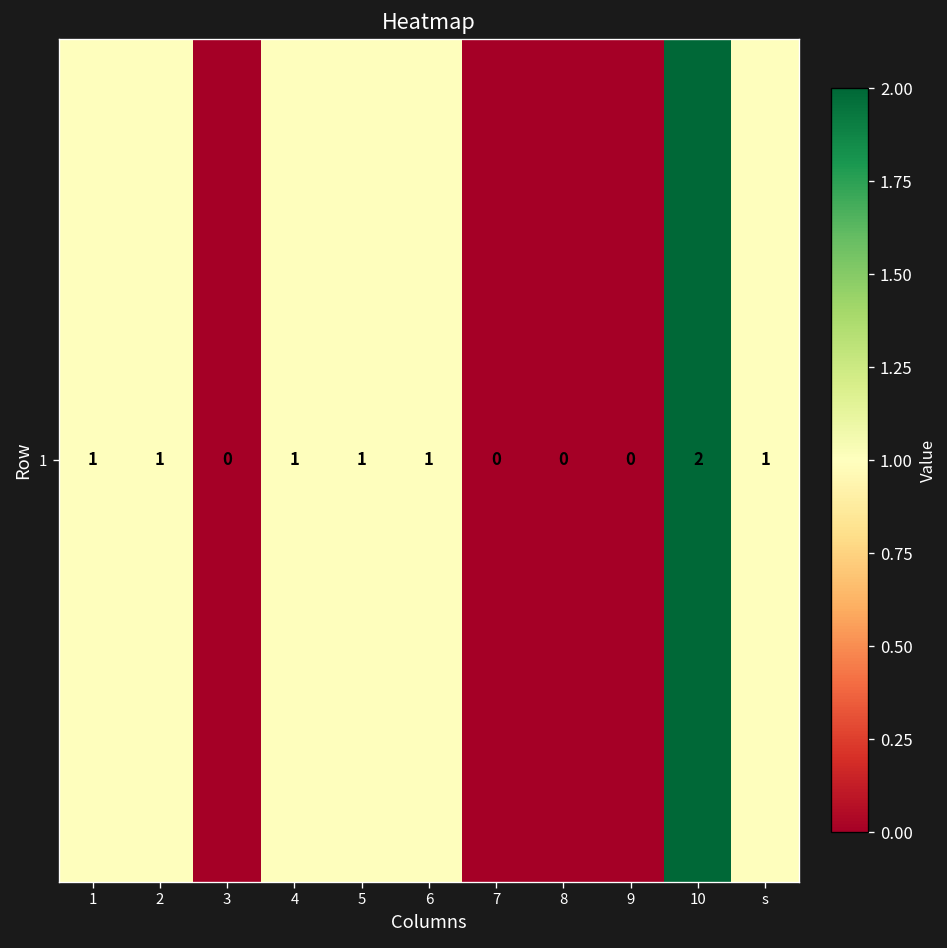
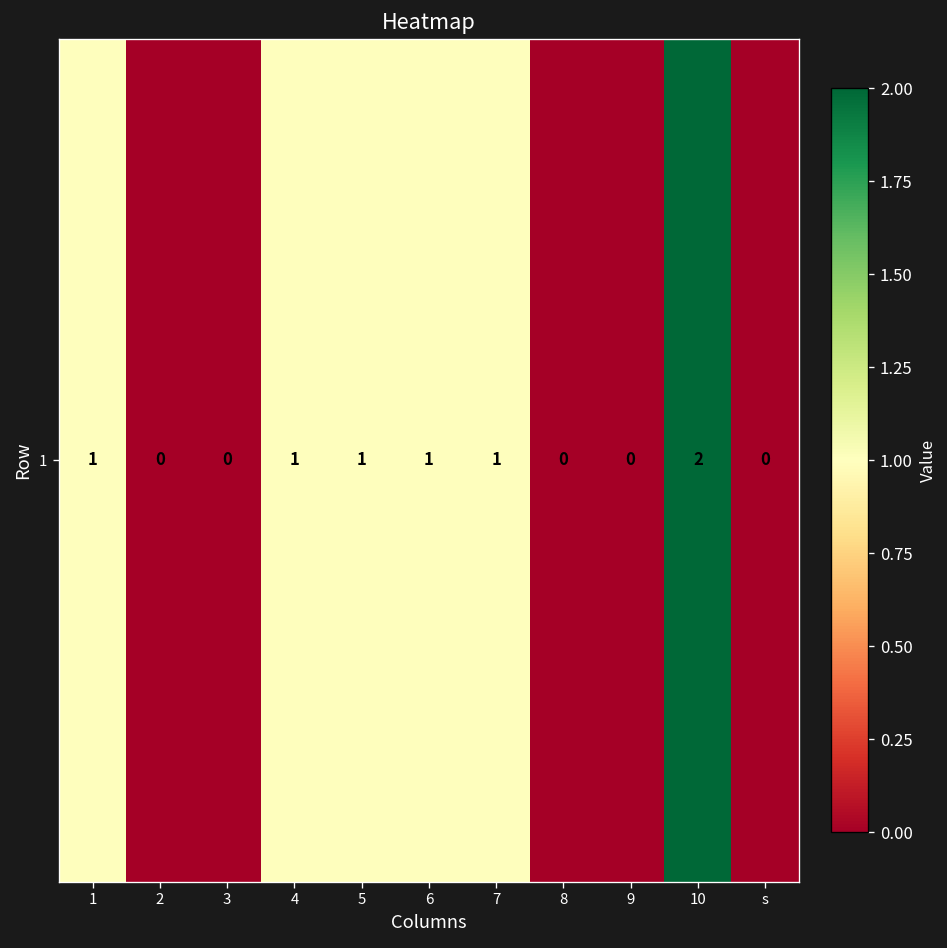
1, 2: 1 -> 0
1, 7: 0 -> 1
1, s: 1 -> 0
